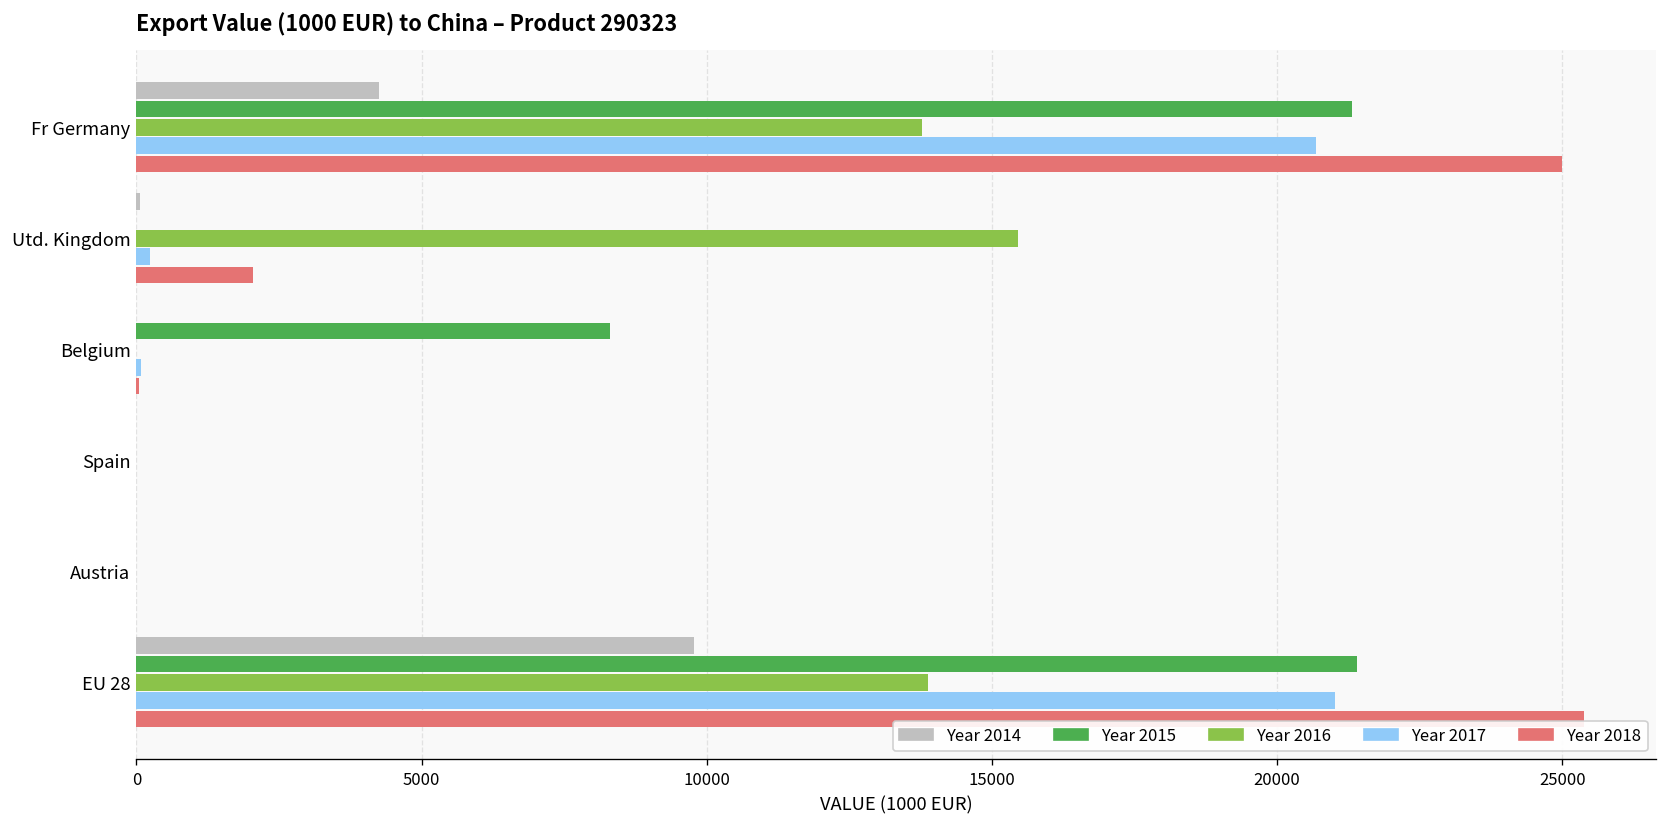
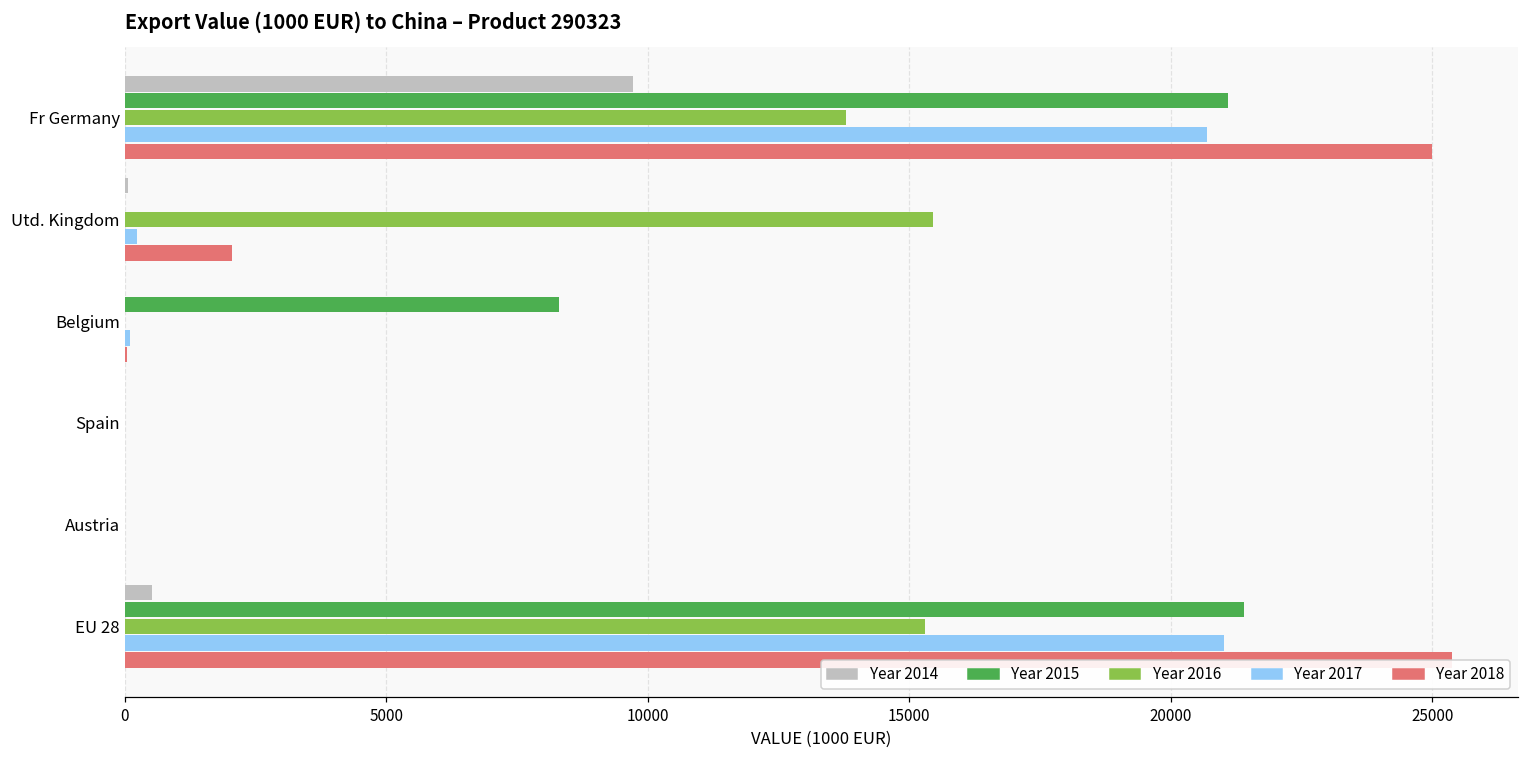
Year 2014, Fr Germany: 4300 -> 9700
Year 2015, Fr Germany: 21300 -> 21100
Year 2014, EU 28: 9800 -> 500
Year 2016, EU 28: 13900 -> 15300
